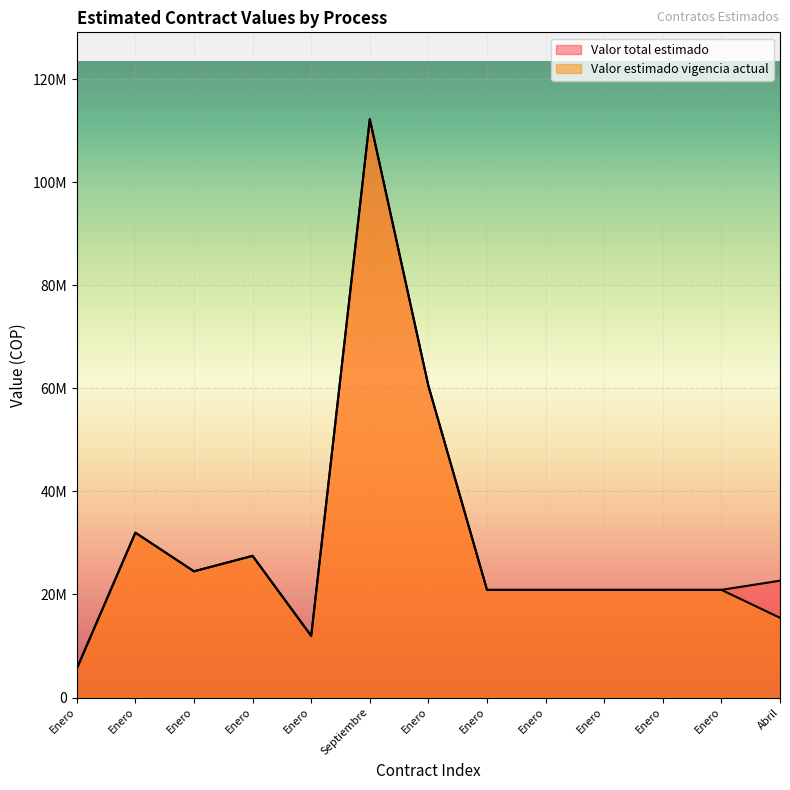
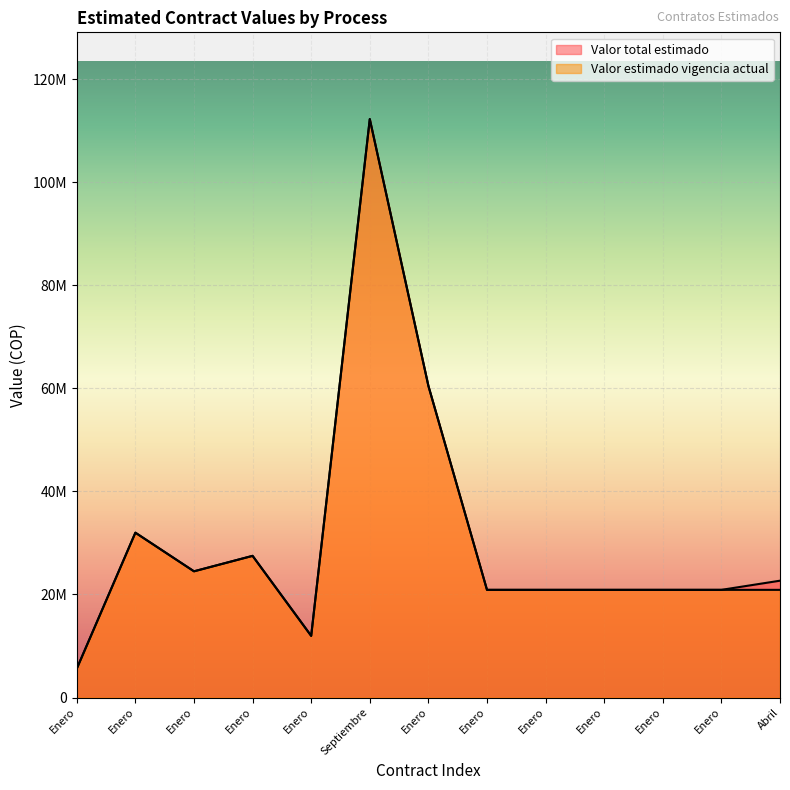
Valor estimado vigencia actual, Abril: 15000000 -> 21000000
